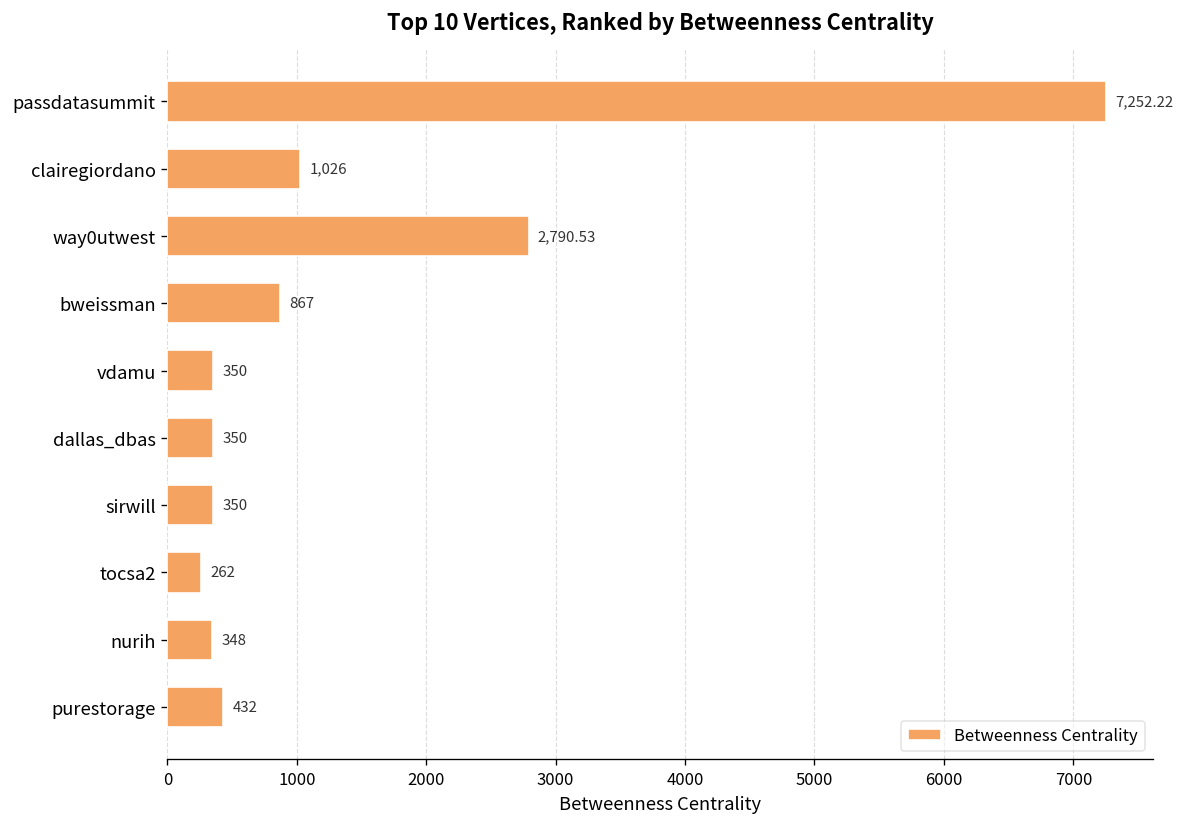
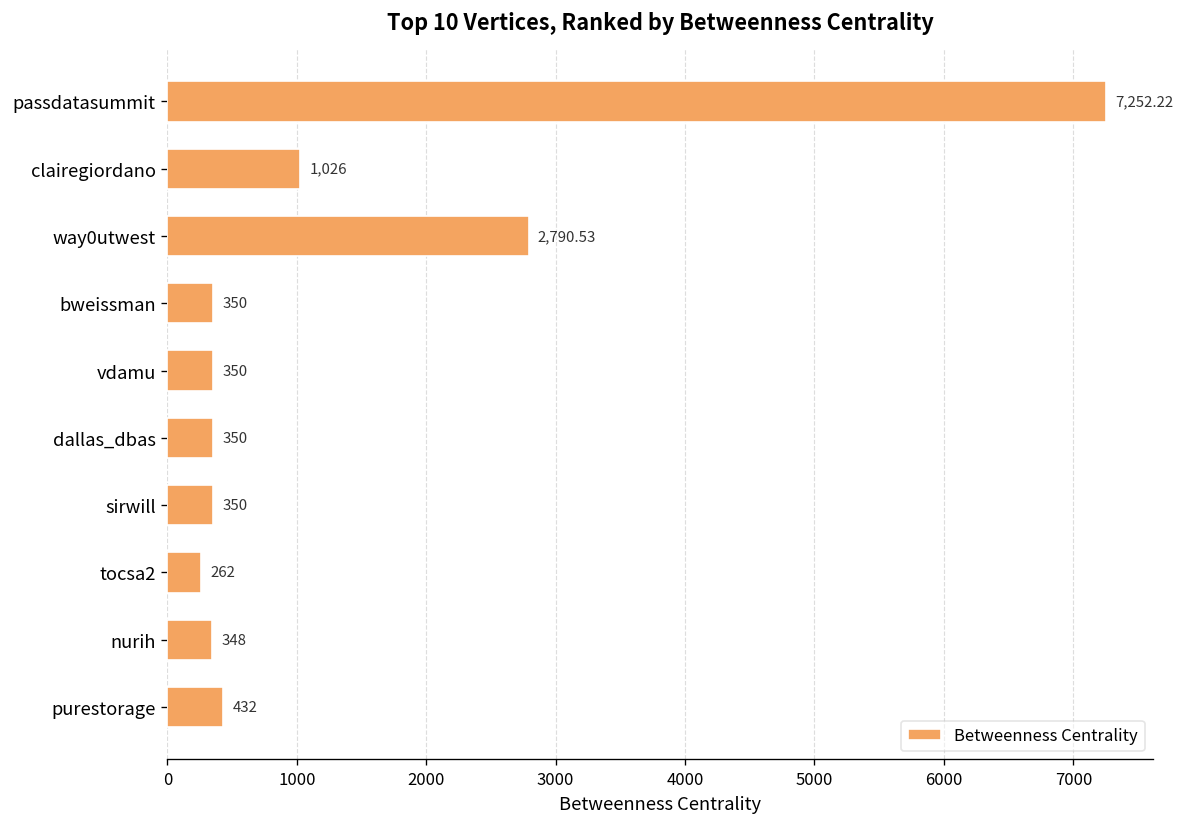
bweissman: 867 -> 350
